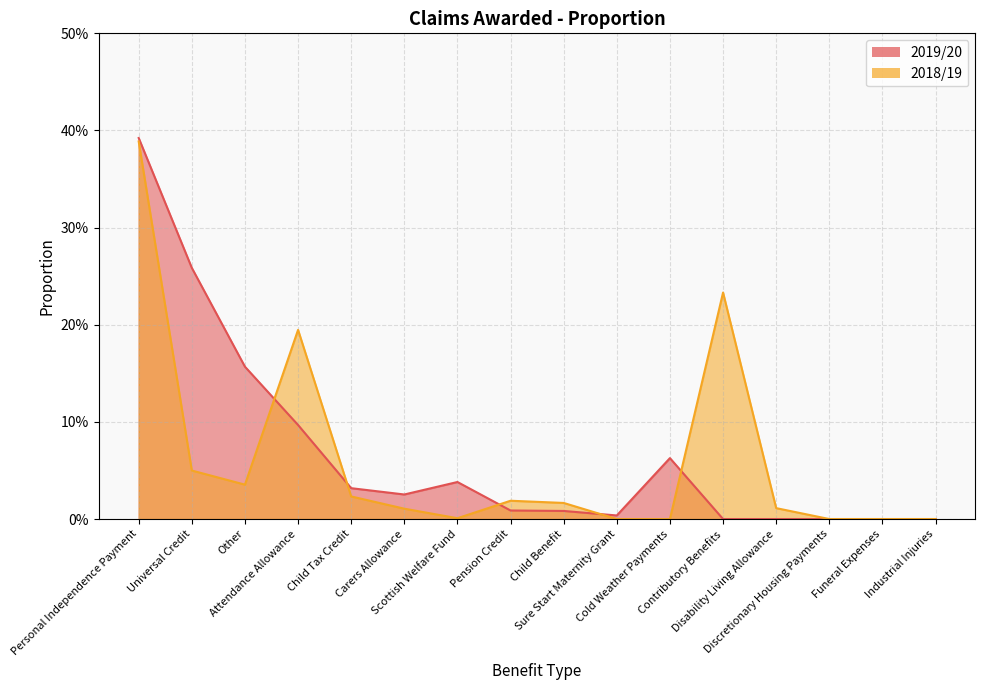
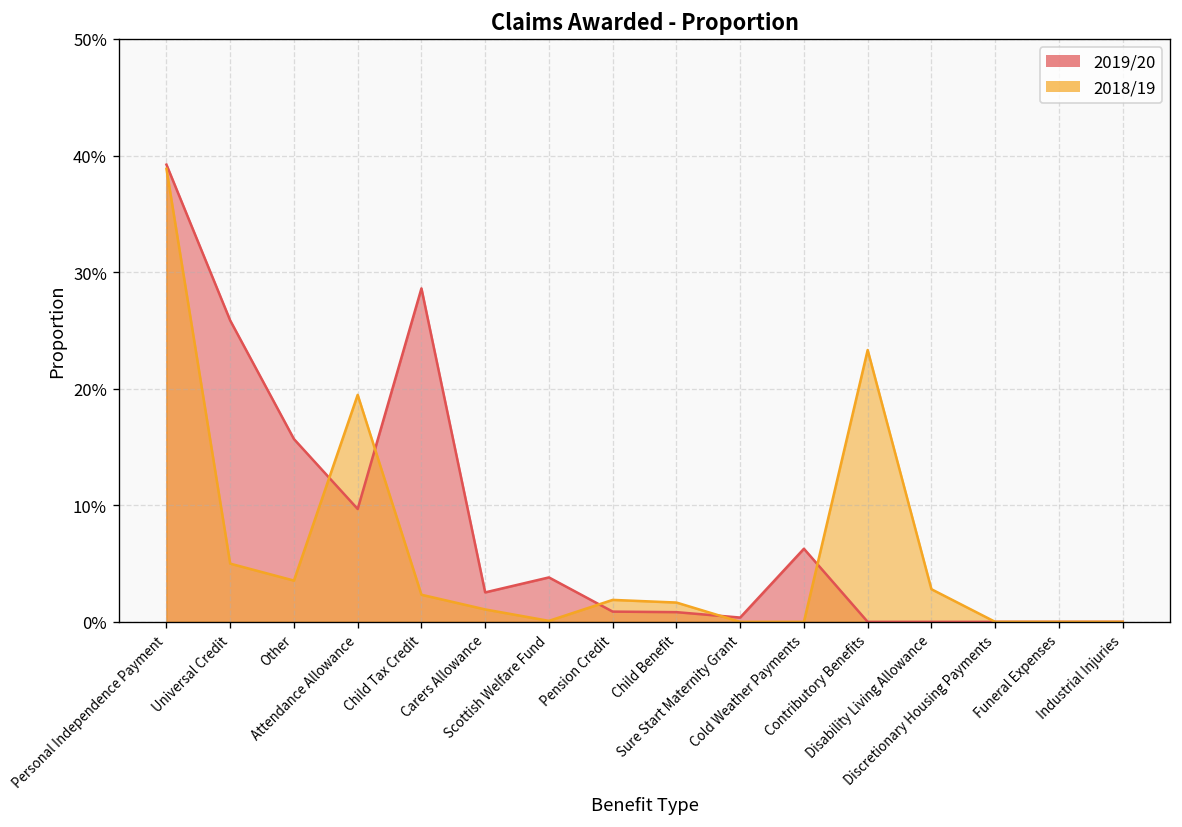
2019/20, Child Tax Credit: 3% -> 29%
2018/19, Disability Living Allowance: 1% -> 3%
